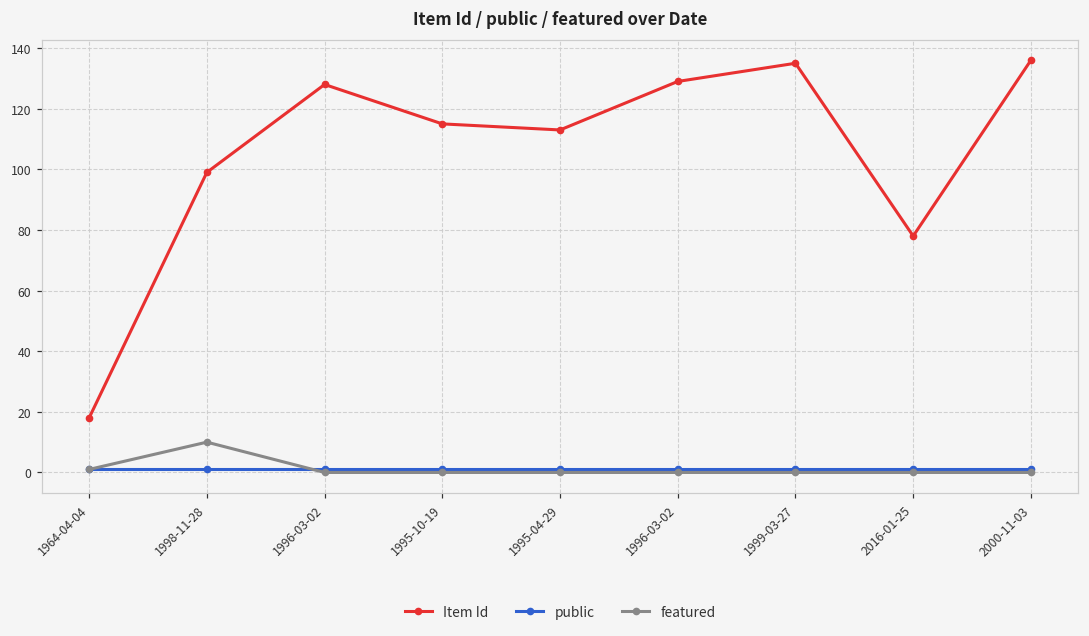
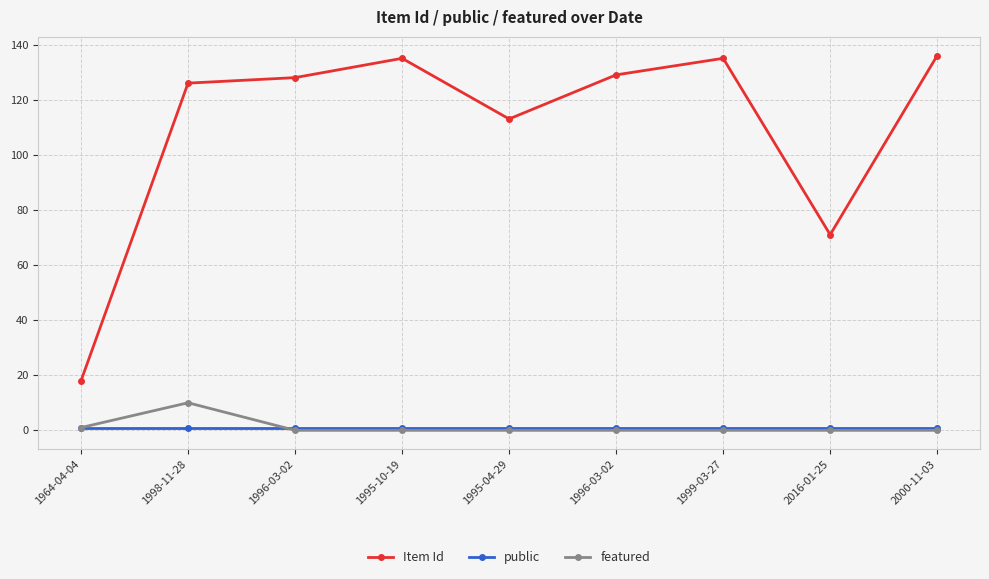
Item Id, 1998-11-28: 99 -> 126
Item Id, 1995-10-19: 115 -> 135
Item Id, 2016-01-25: 78 -> 71
